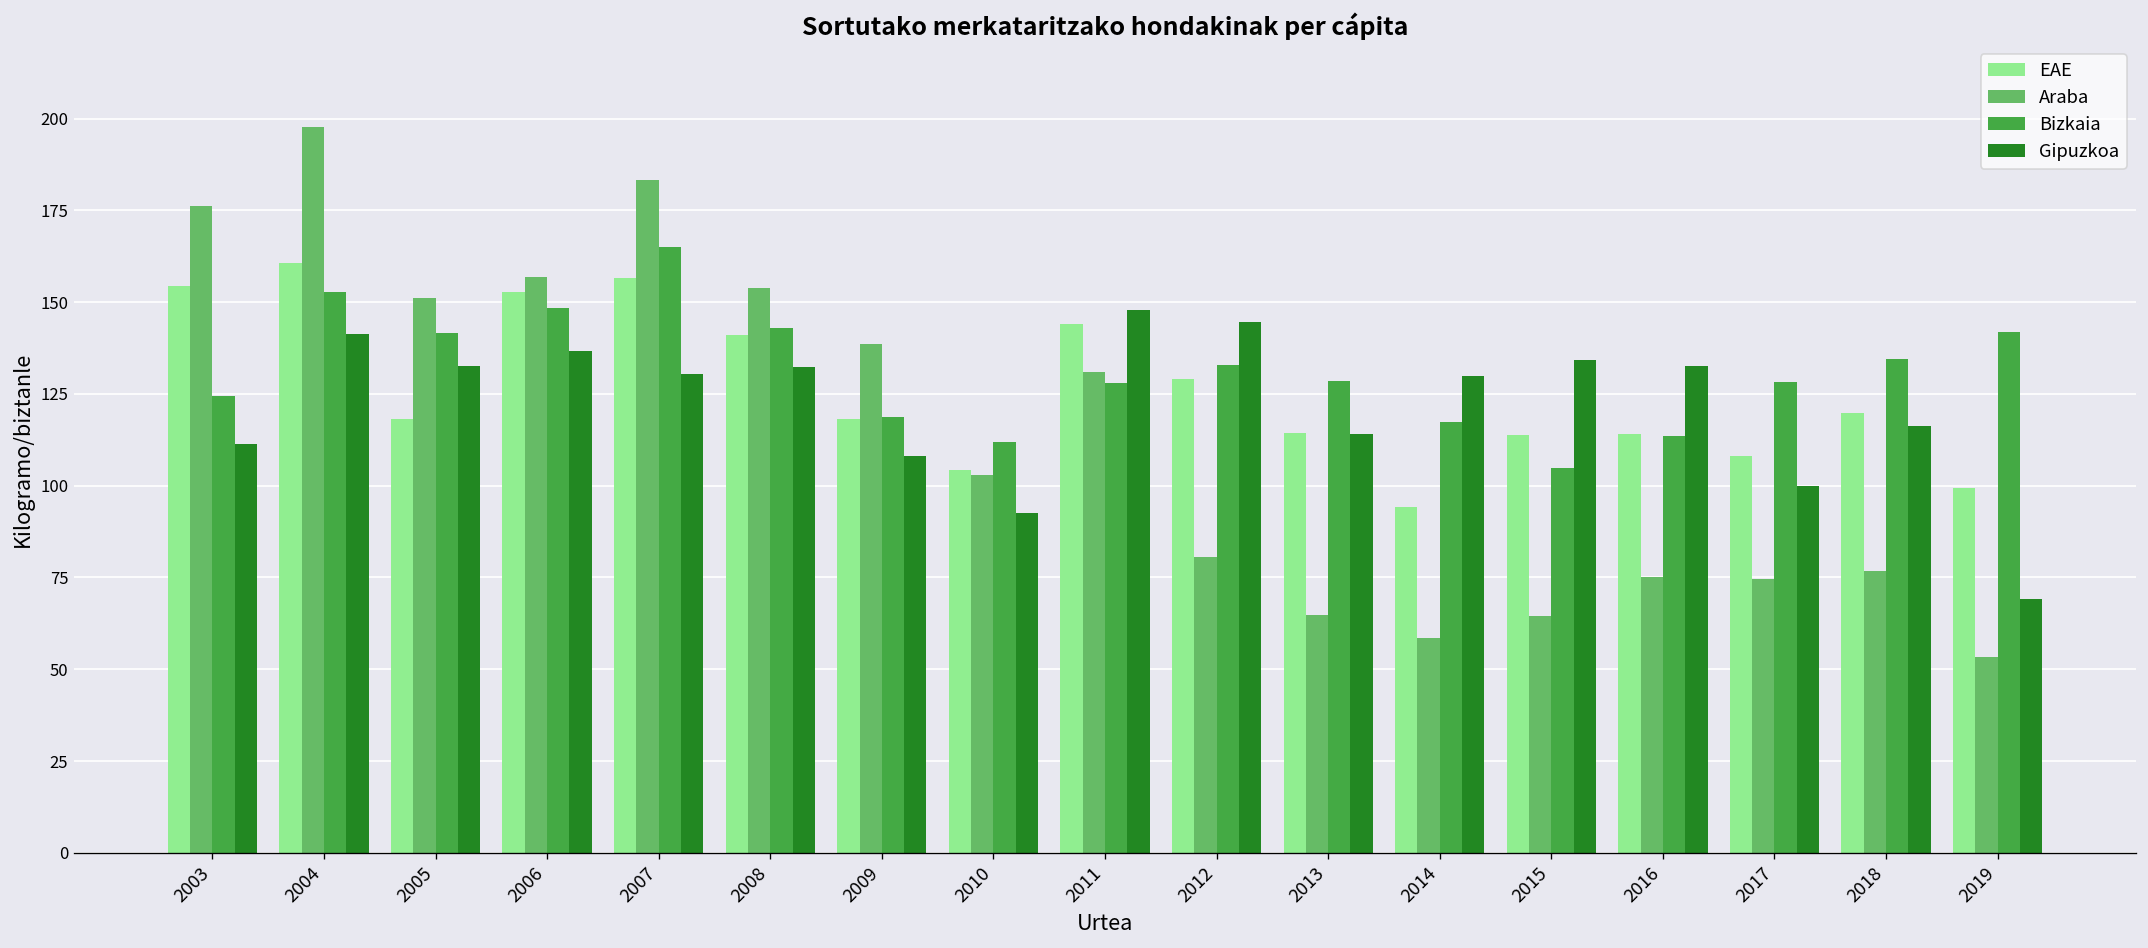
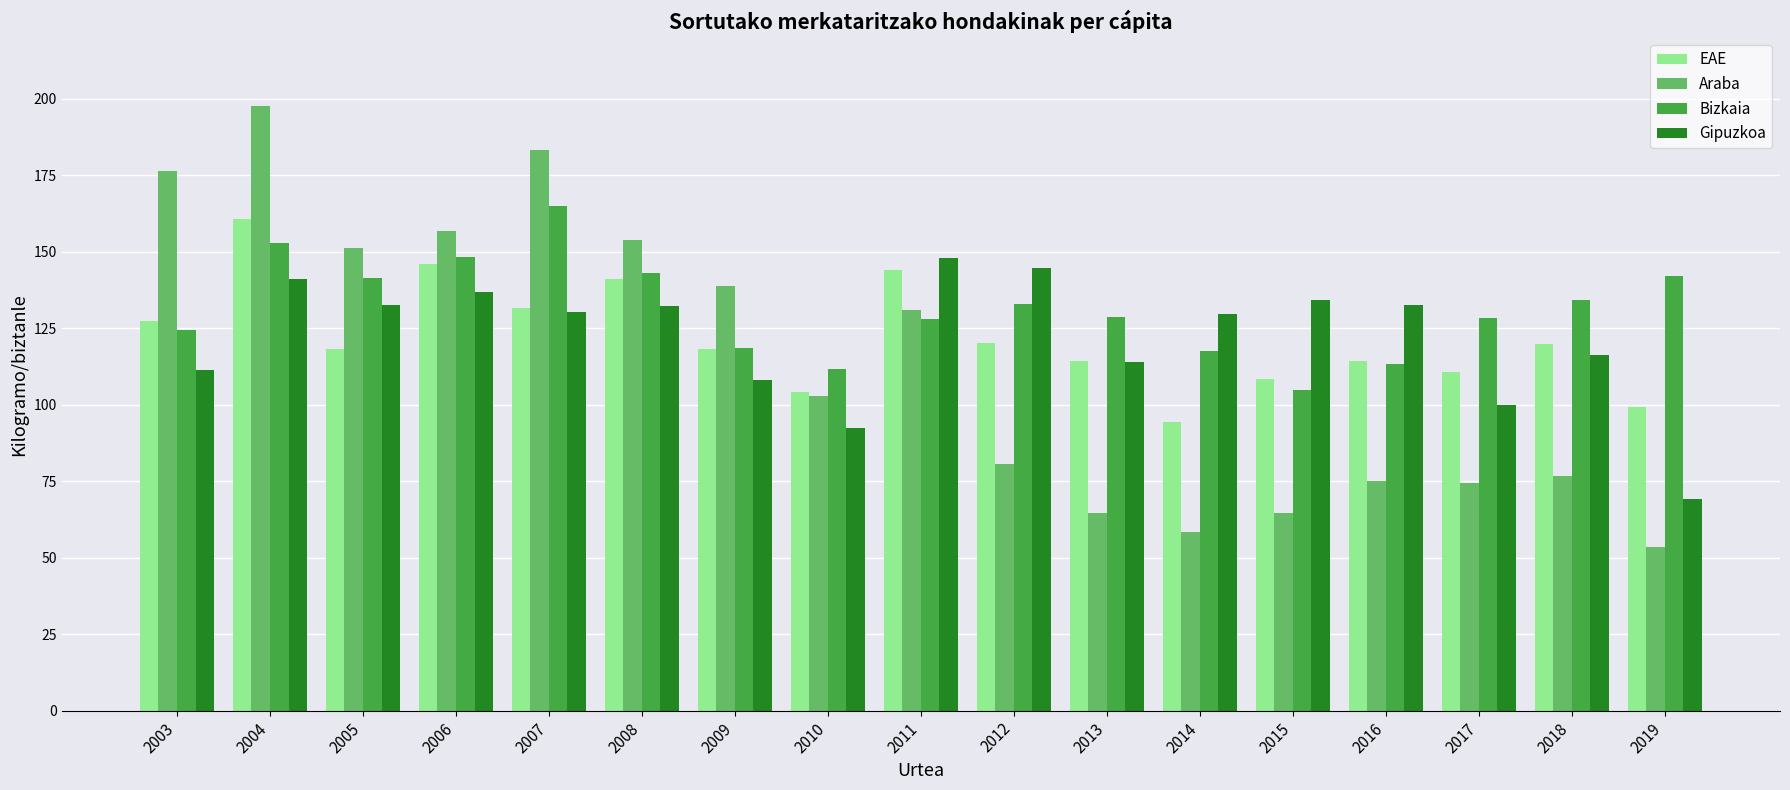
EAE, 2003: 154 -> 127
EAE, 2006: 153 -> 146
EAE, 2007: 156 -> 132
EAE, 2012: 129 -> 120
EAE, 2015: 114 -> 109
EAE, 2017: 108 -> 111
